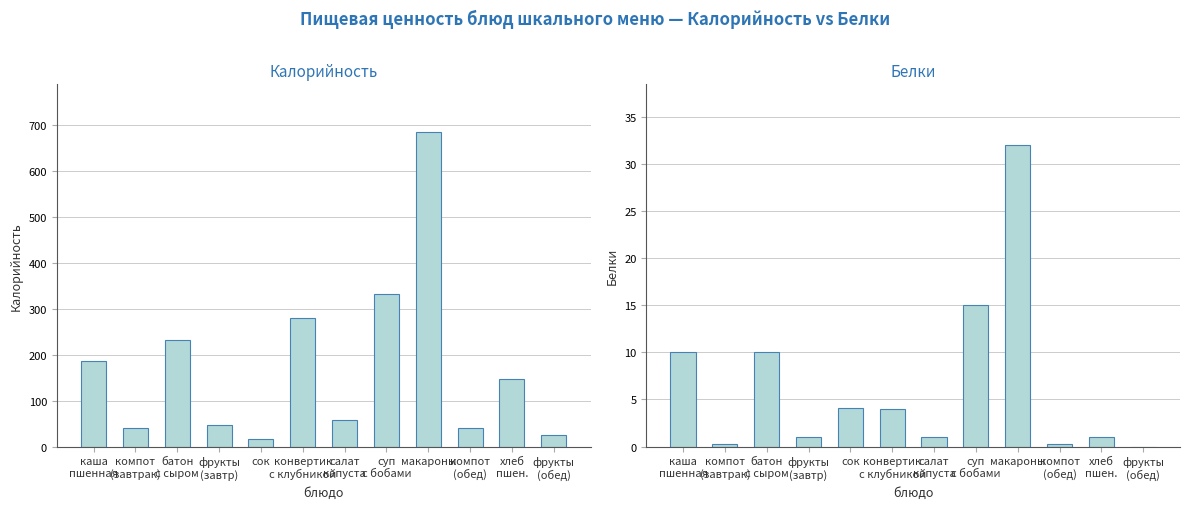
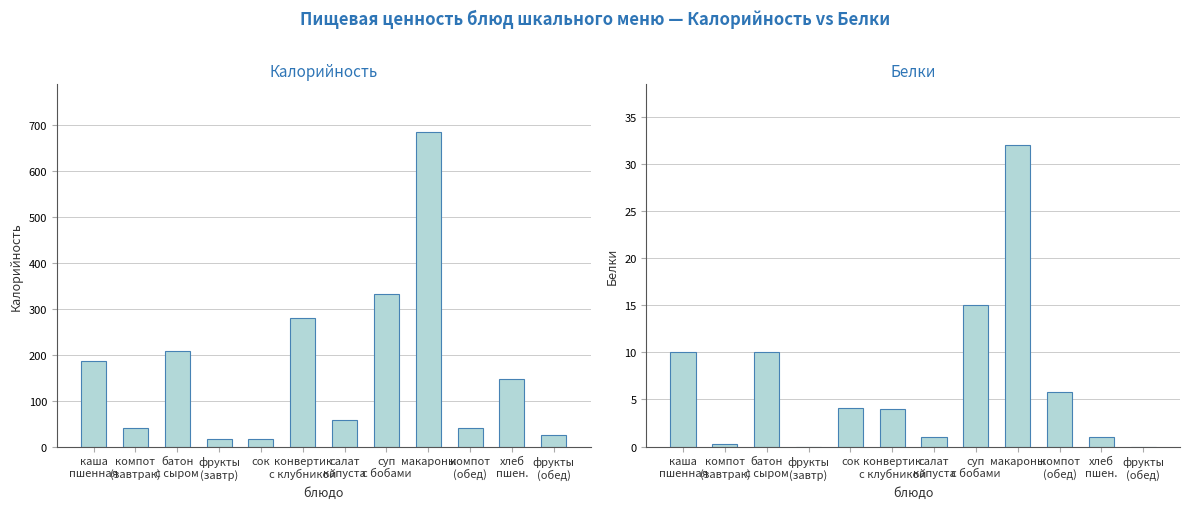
Калорийность, батон с сыром: 230 -> 210
Калорийность, фрукты (завтр): 50 -> 20
Белки, фрукты (завтр): 1 -> 0
Белки, компот (обед): 0 -> 6
